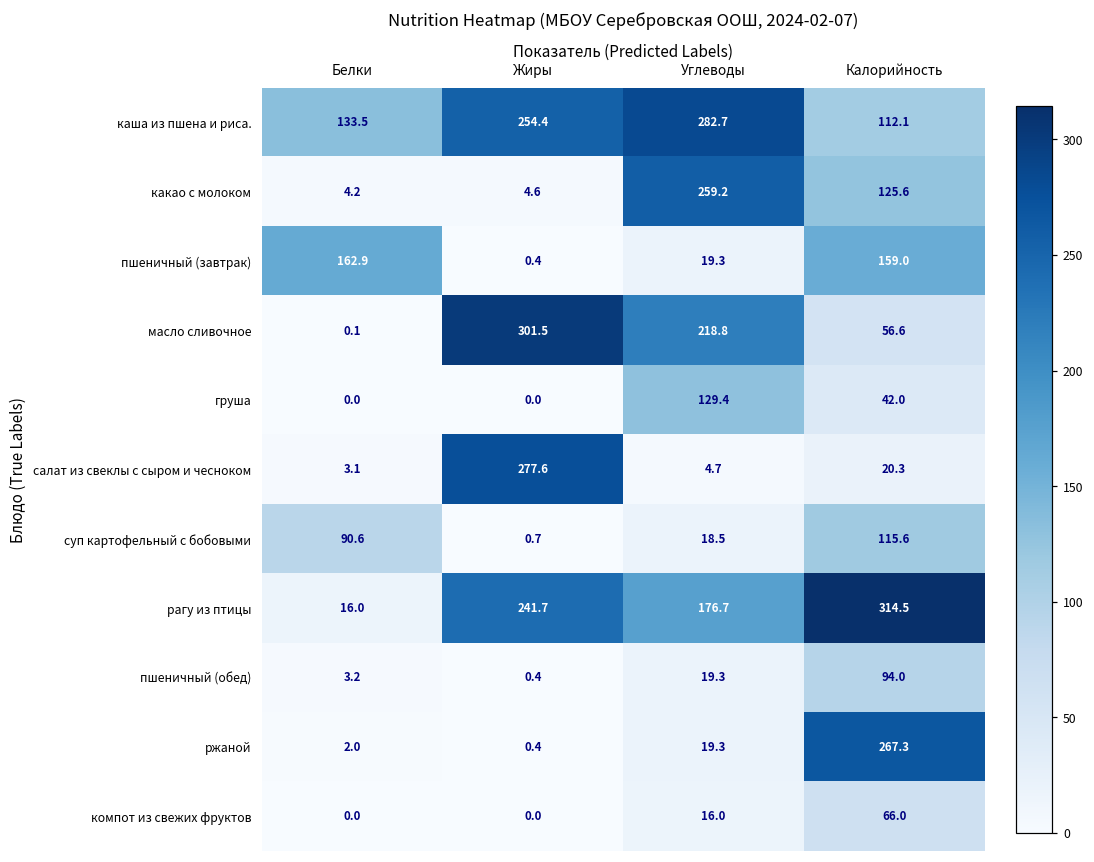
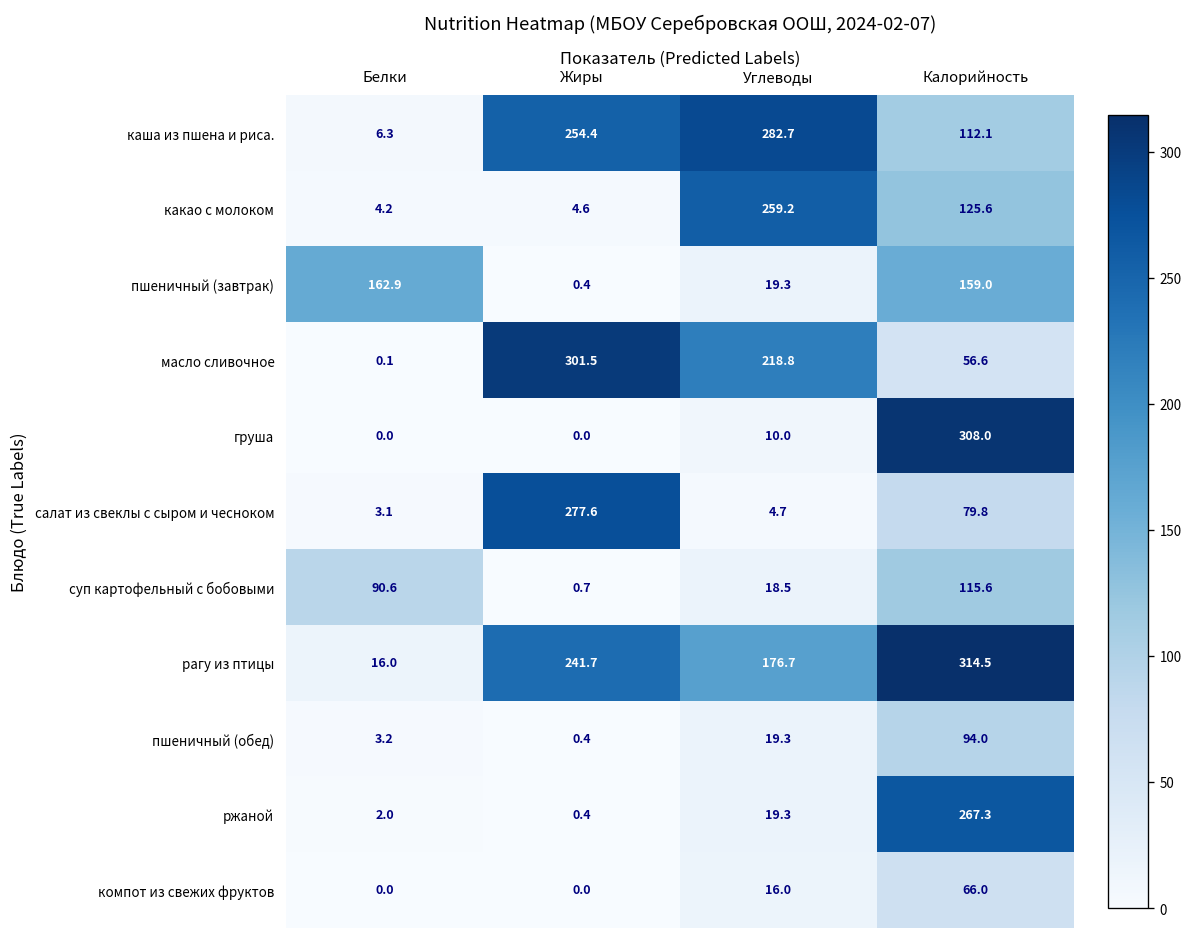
каша из пшена и риса., Белки: 133.5 -> 6.3
груша, Углеводы: 129.4 -> 10.0
груша, Калорийность: 42.0 -> 308.0
салат из свеклы с сыром и чесноком, Калорийность: 20.3 -> 79.8
